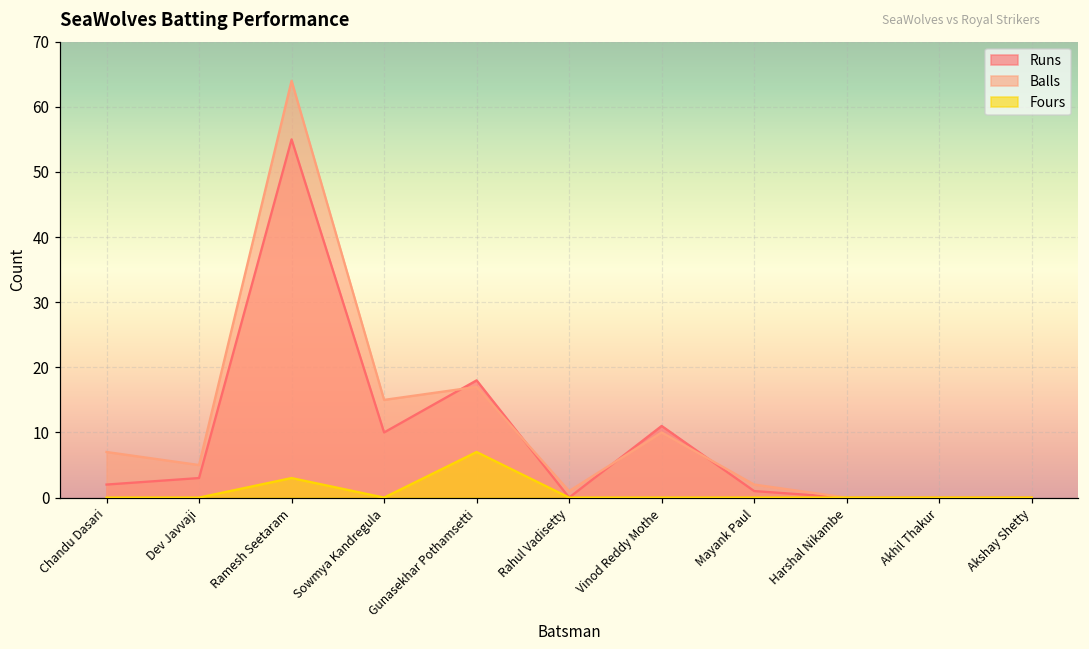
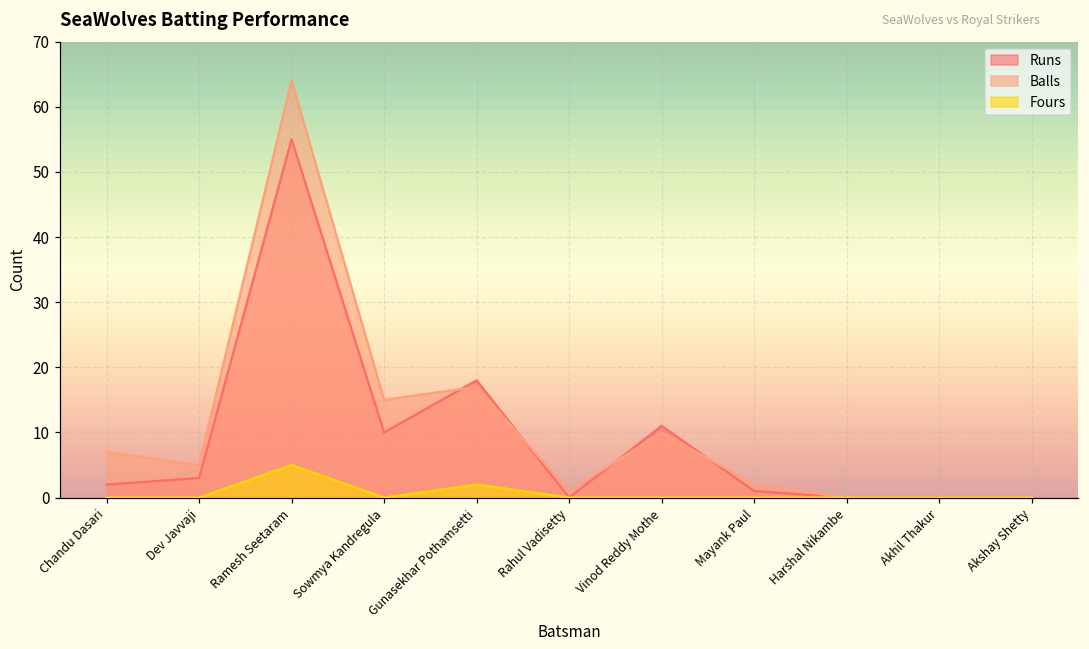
Fours, Ramesh Seetaram: 3 -> 5
Fours, Gunasekhar Pothamsetti: 7 -> 2
